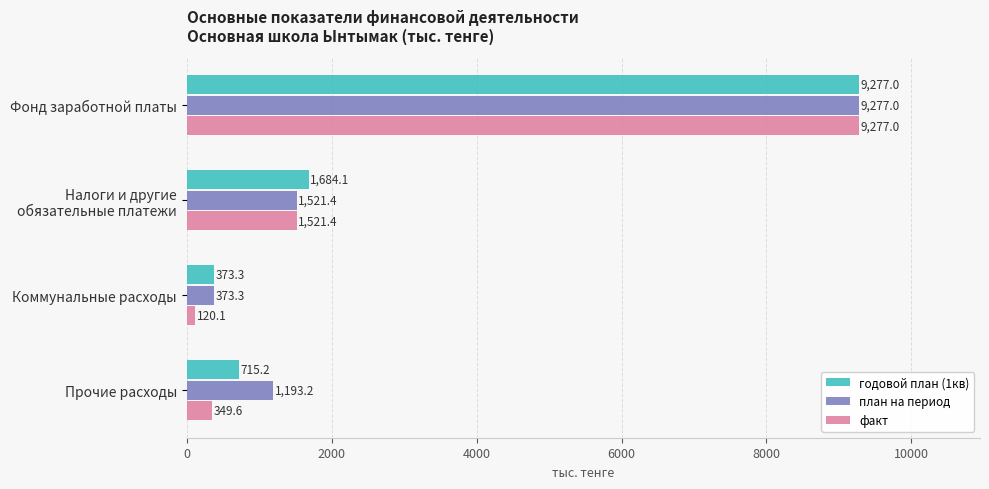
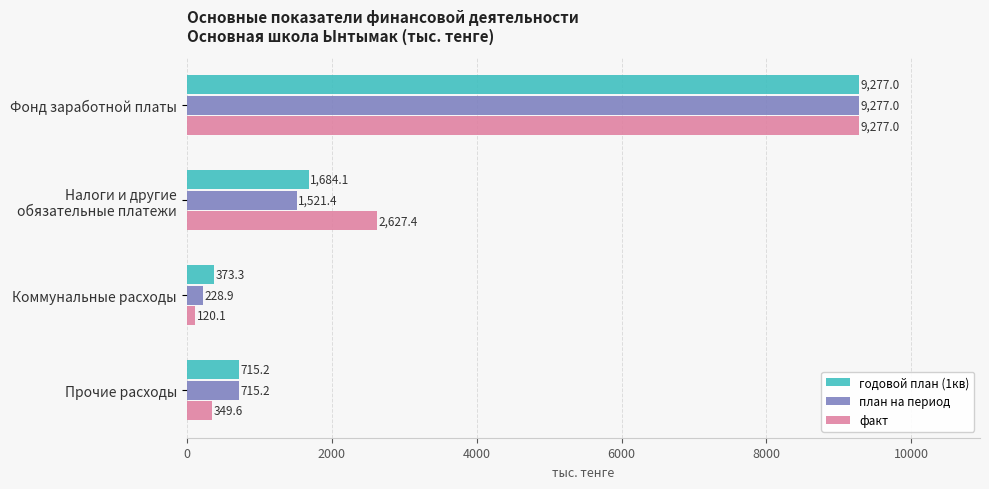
факт, Налоги и другие обязательные платежи: 1,521.4 -> 2,627.4
план на период, Коммунальные расходы: 373.3 -> 228.9
план на период, Прочие расходы: 1,193.2 -> 715.2
